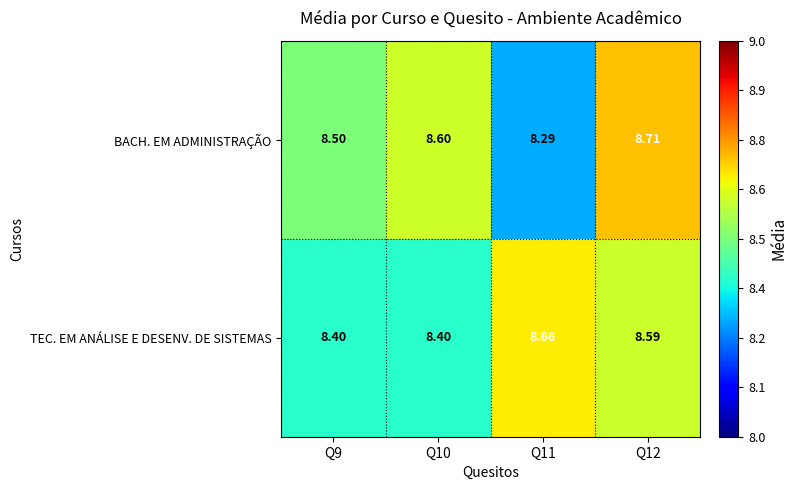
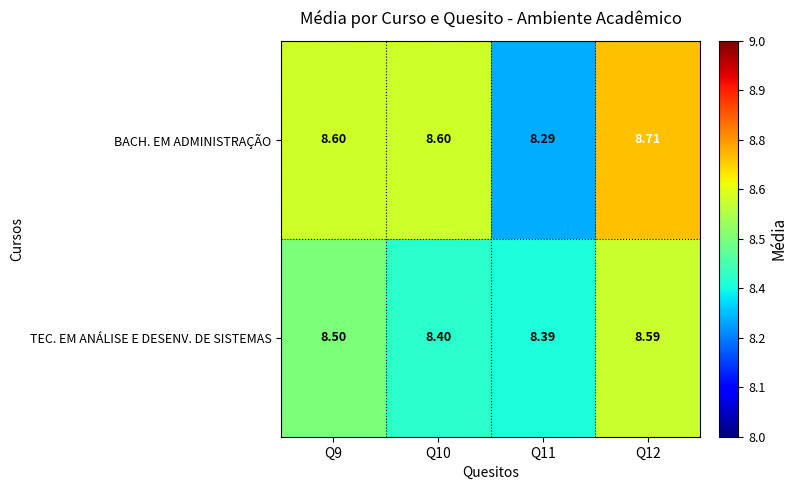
BACH. EM ADMINISTRAÇÃO, Q9: 8.50 -> 8.60
TEC. EM ANÁLISE E DESENV. DE SISTEMAS, Q9: 8.40 -> 8.50
TEC. EM ANÁLISE E DESENV. DE SISTEMAS, Q11: 8.66 -> 8.39
